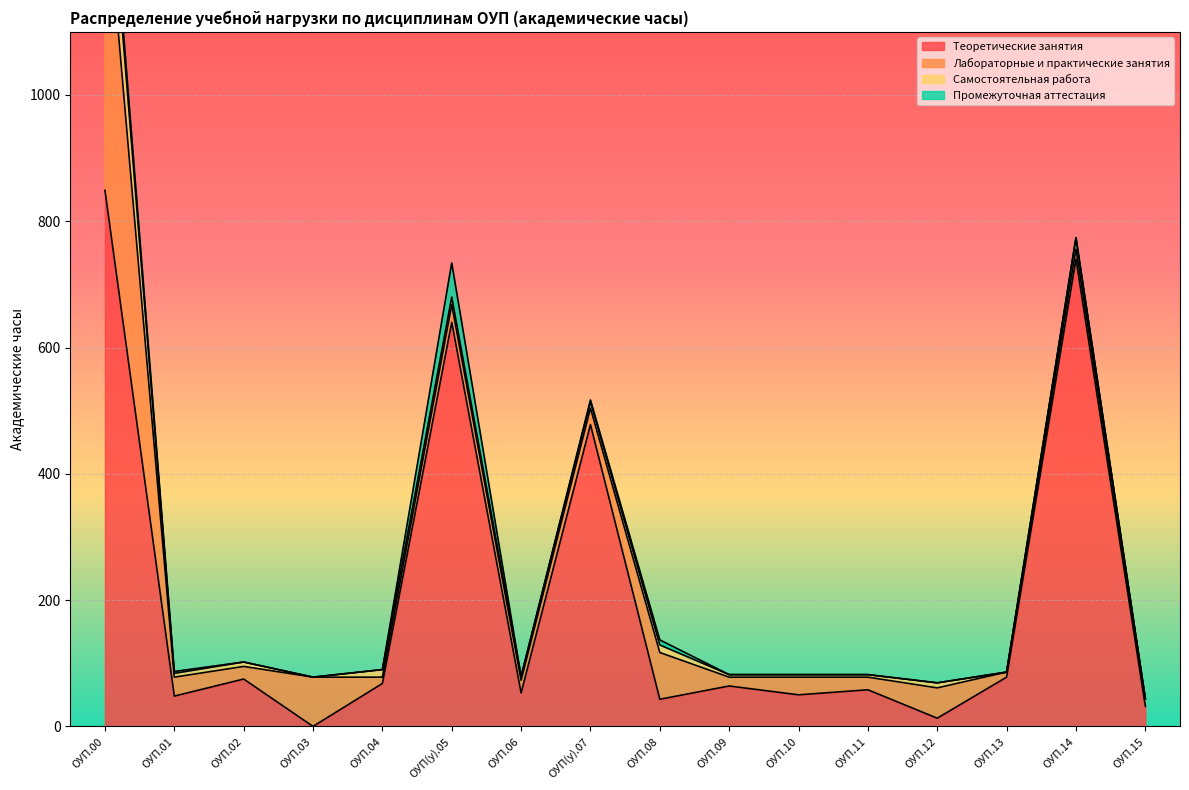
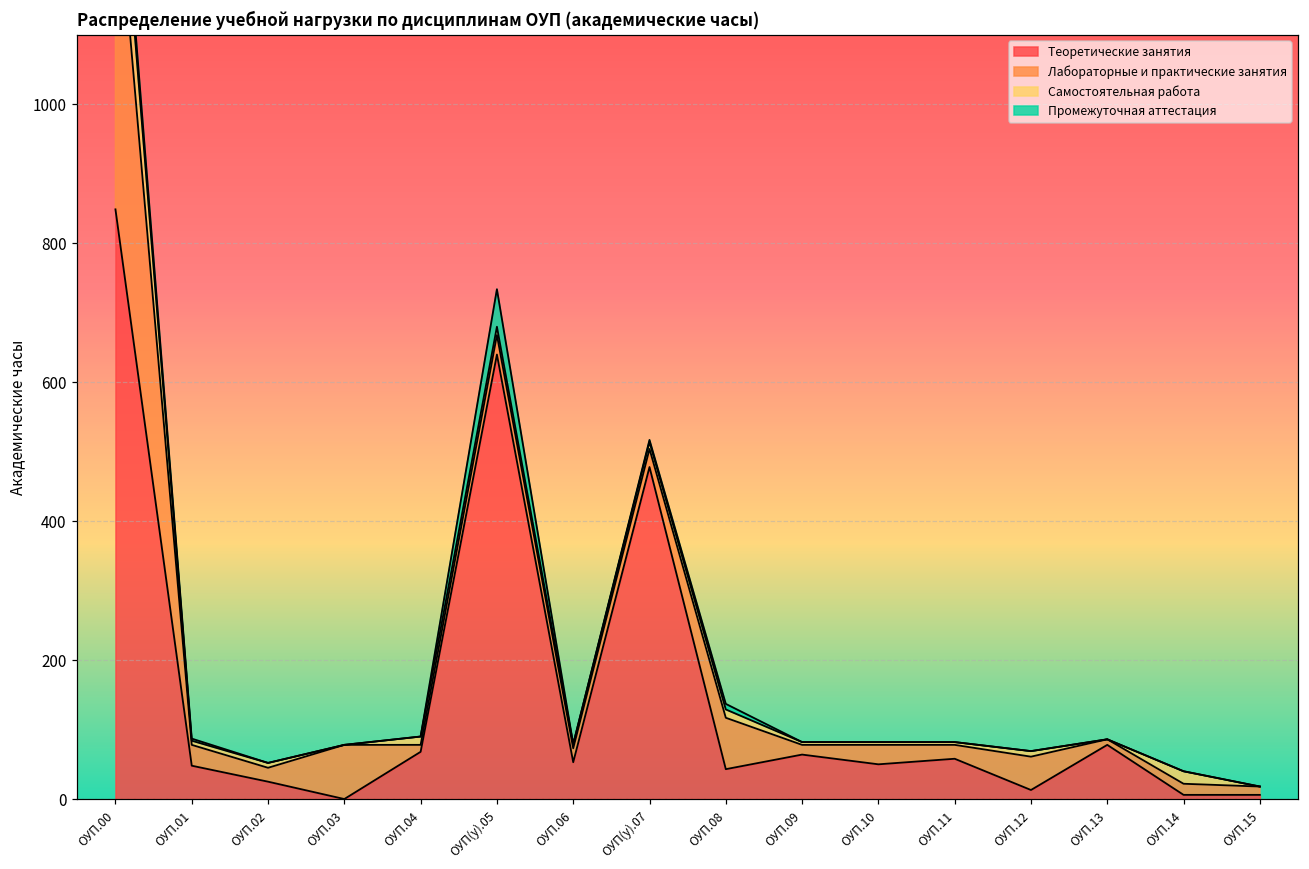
Теоретические занятия, ОУП.02: 80 -> 30
Теоретические занятия, ОУП.14: 740 -> 10
Теоретические занятия, ОУП.15: 30 -> 10
